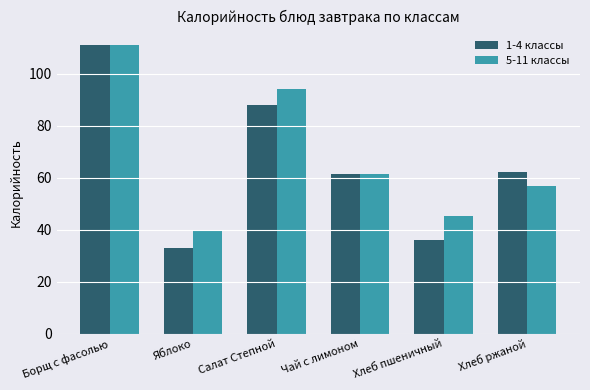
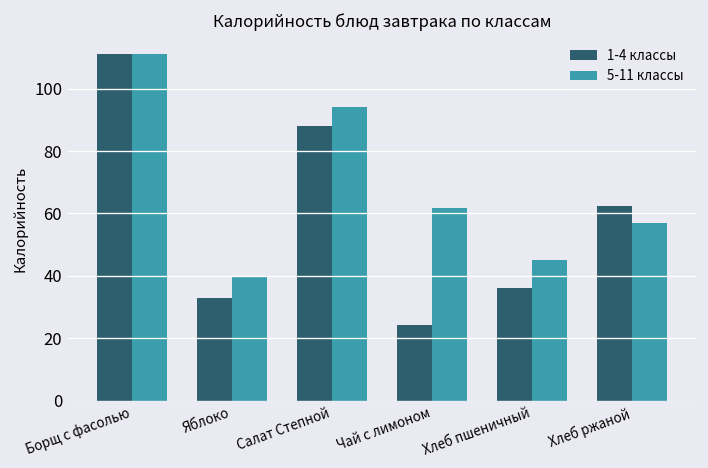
1-4 классы, Чай с лимоном: 62 -> 24
